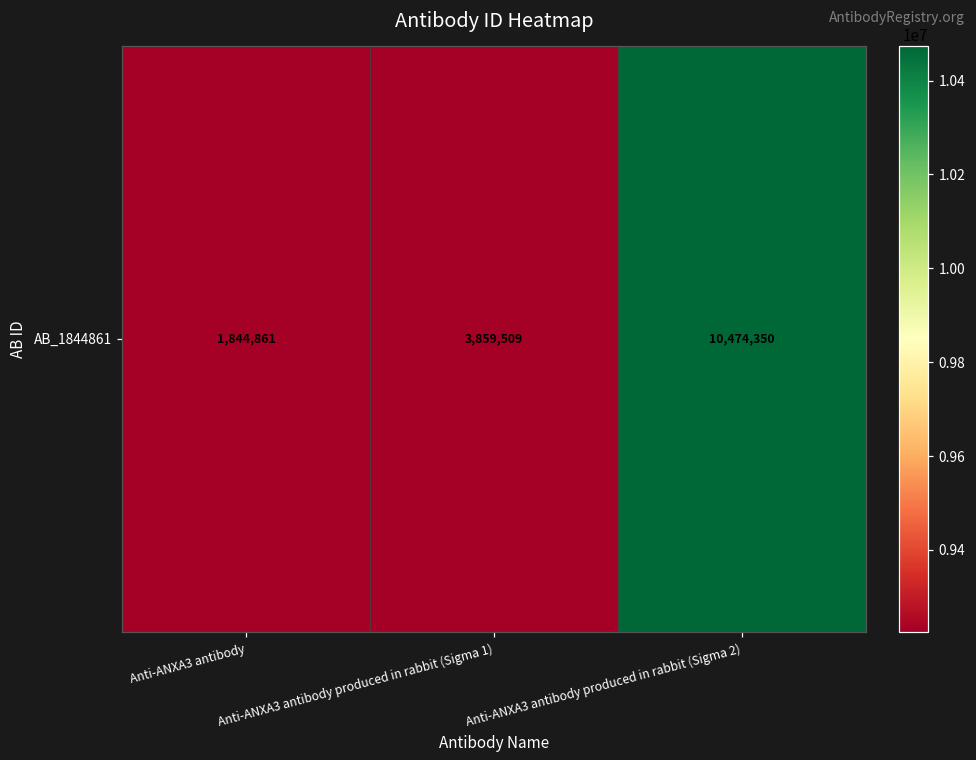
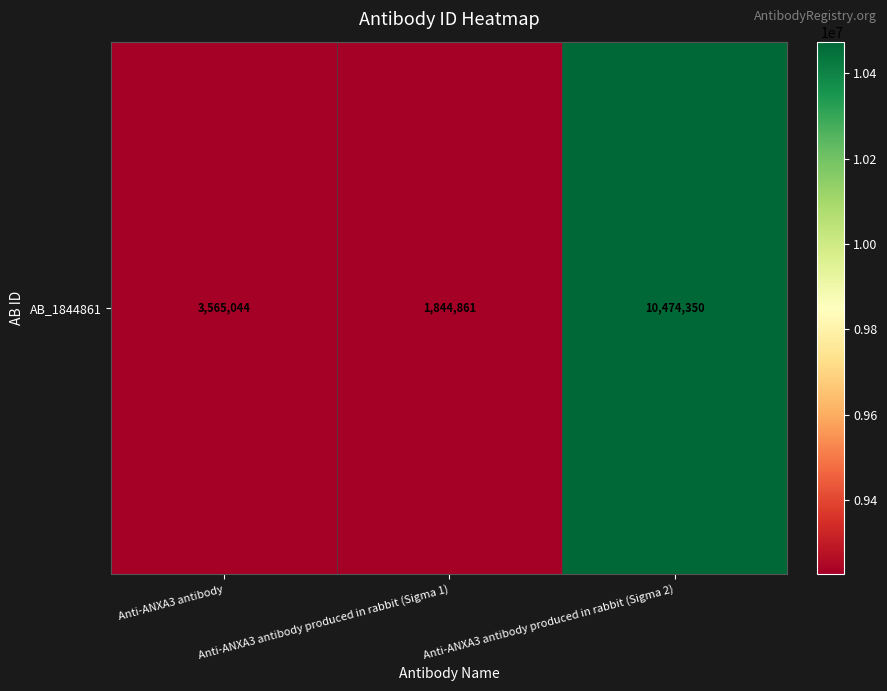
AB_1844861, Anti-ANXA3 antibody: 1,844,861 -> 3,565,044
AB_1844861, Anti-ANXA3 antibody produced in rabbit (Sigma 1): 3,859,509 -> 1,844,861
